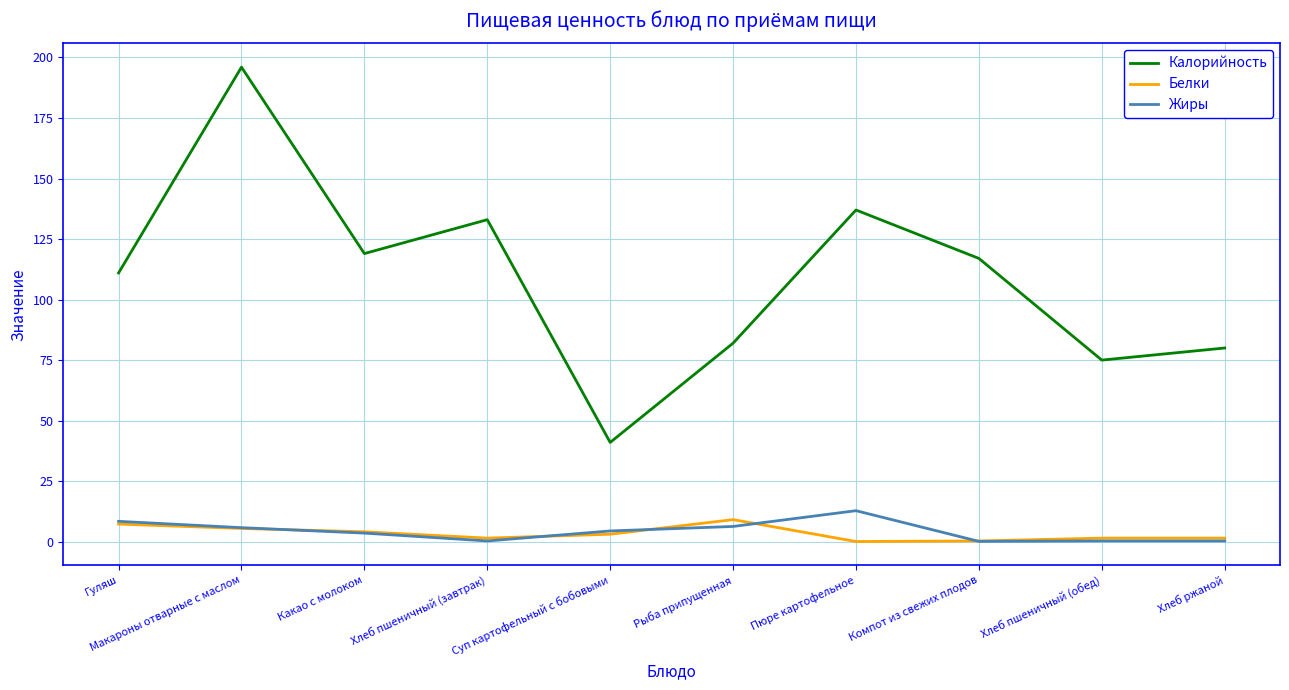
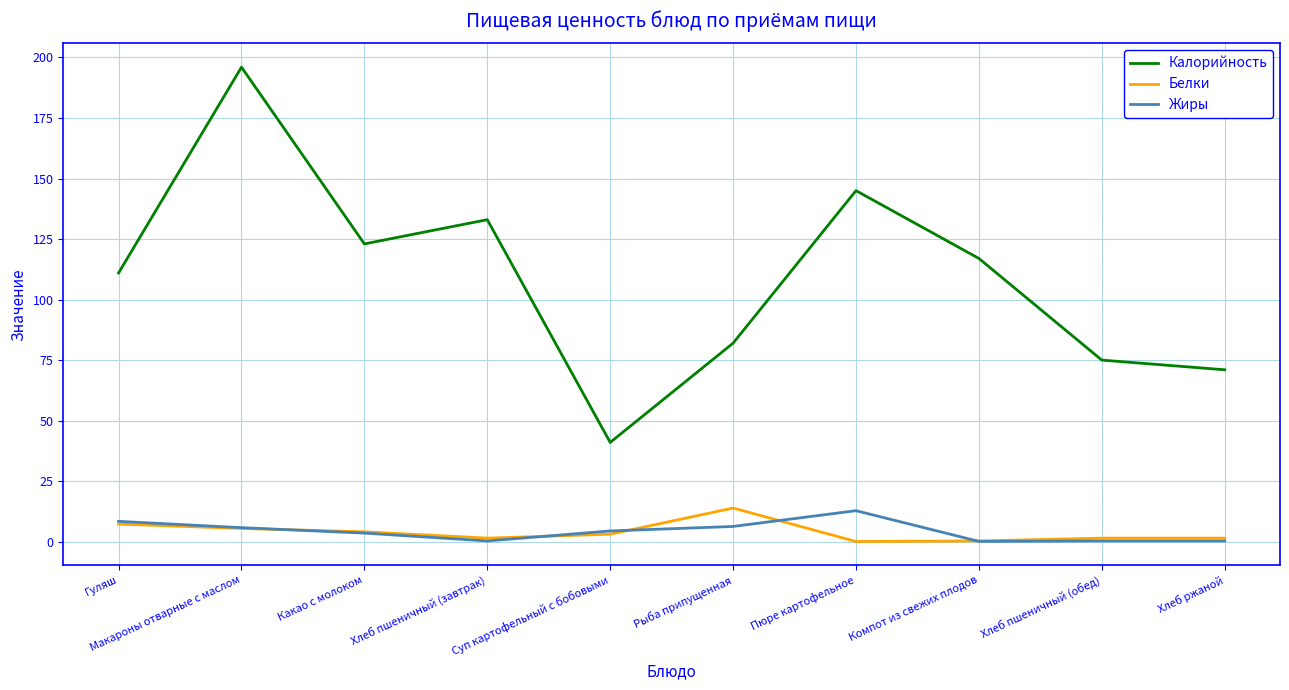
Калорийность, Какао с молоком: 119 -> 123
Белки, Рыба припущенная: 9 -> 14
Калорийность, Пюре картофельное: 137 -> 145
Калорийность, Хлеб ржаной: 80 -> 71
